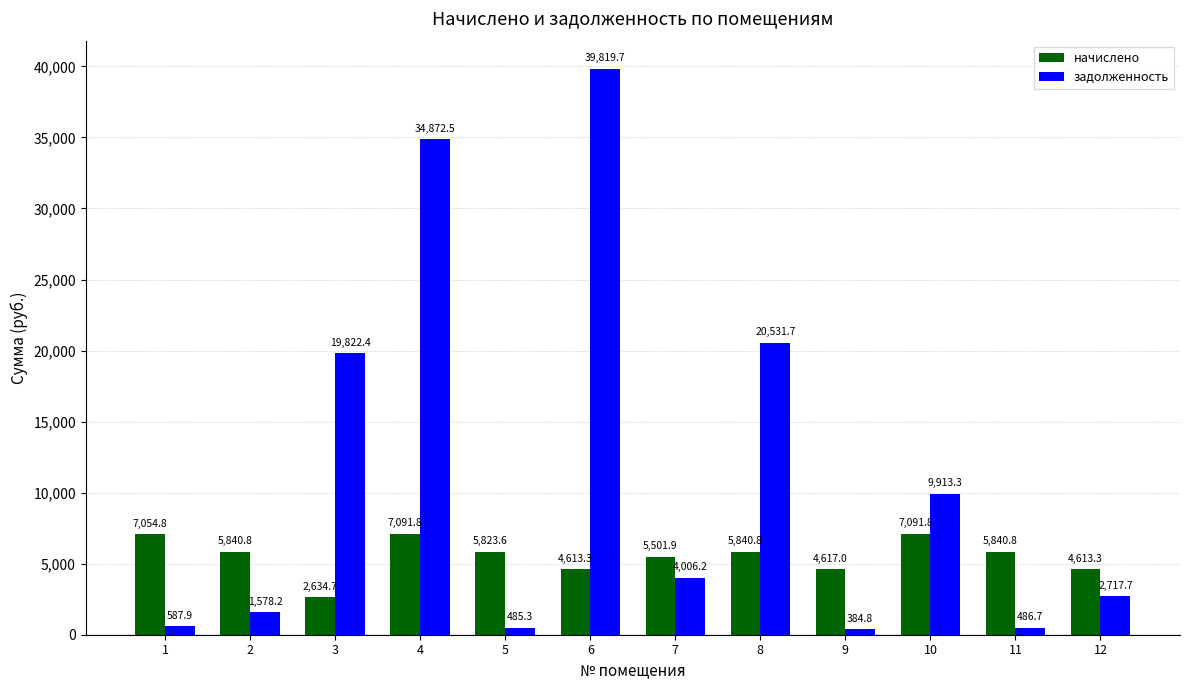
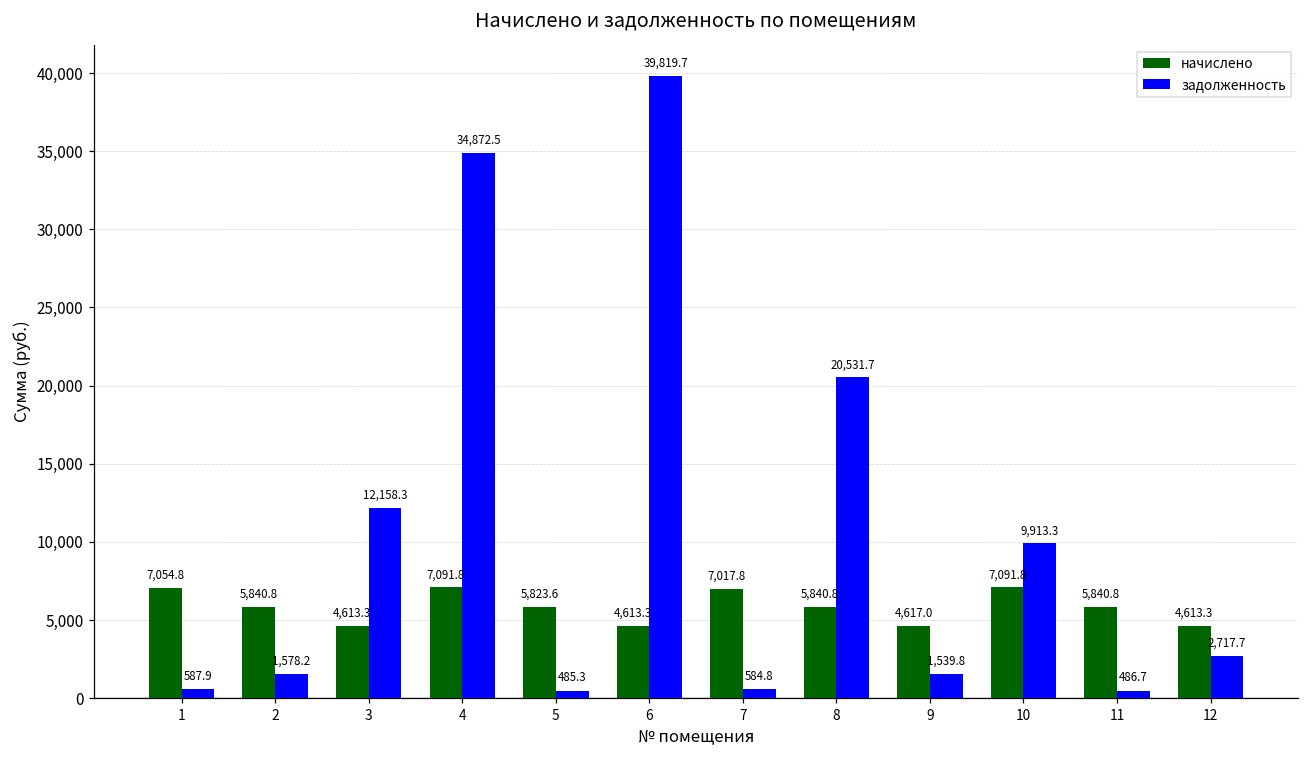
начислено, 3: 2,634.7 -> 4,613.3
задолженность, 3: 19,822.4 -> 12,158.3
начислено, 7: 5,501.9 -> 7,017.8
задолженность, 7: 4,006.2 -> 584.8
задолженность, 9: 384.8 -> 1,539.8
